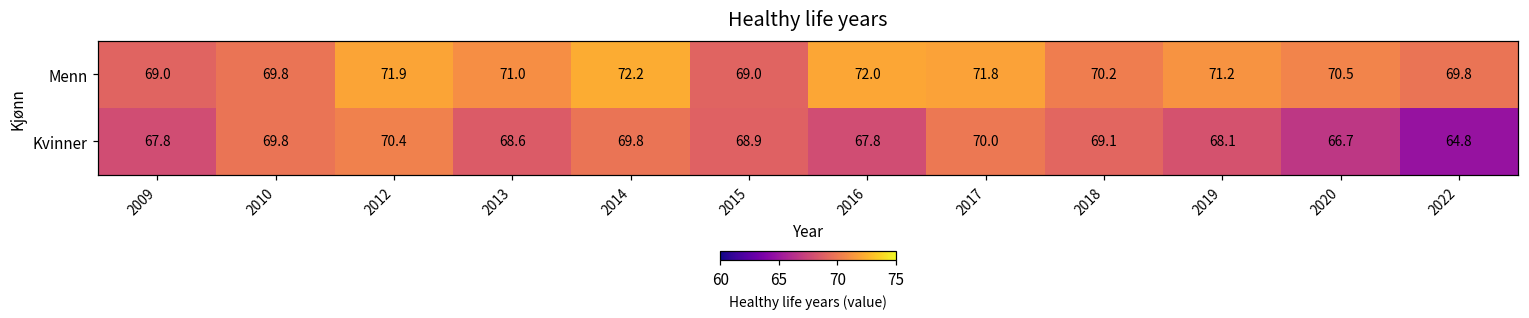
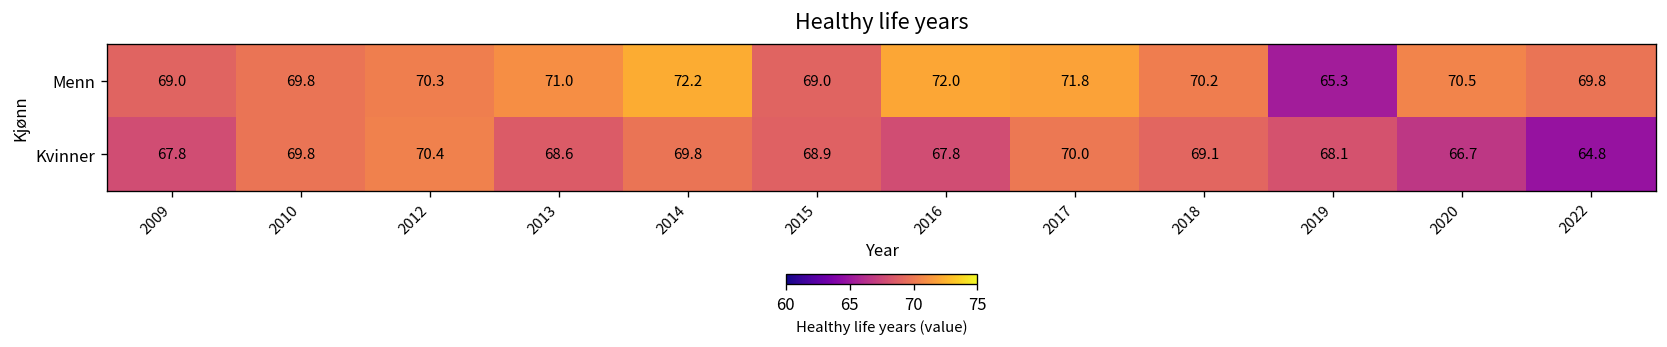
Menn, 2012: 71.9 -> 70.3
Menn, 2019: 71.2 -> 65.3
